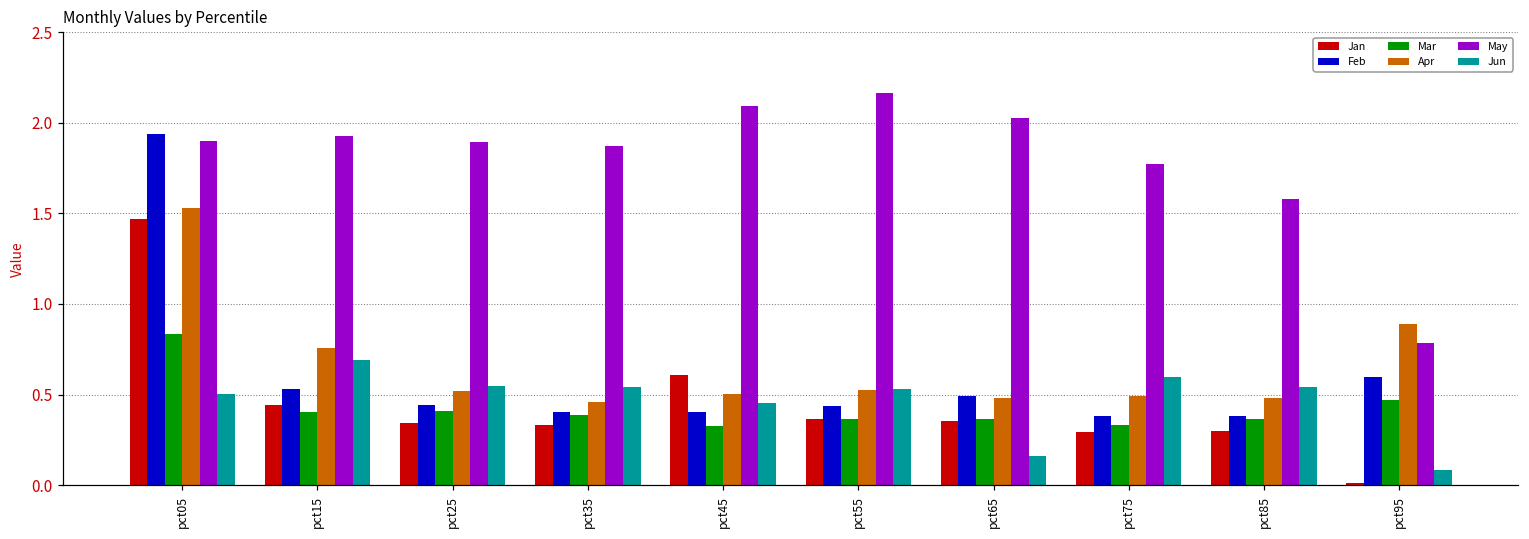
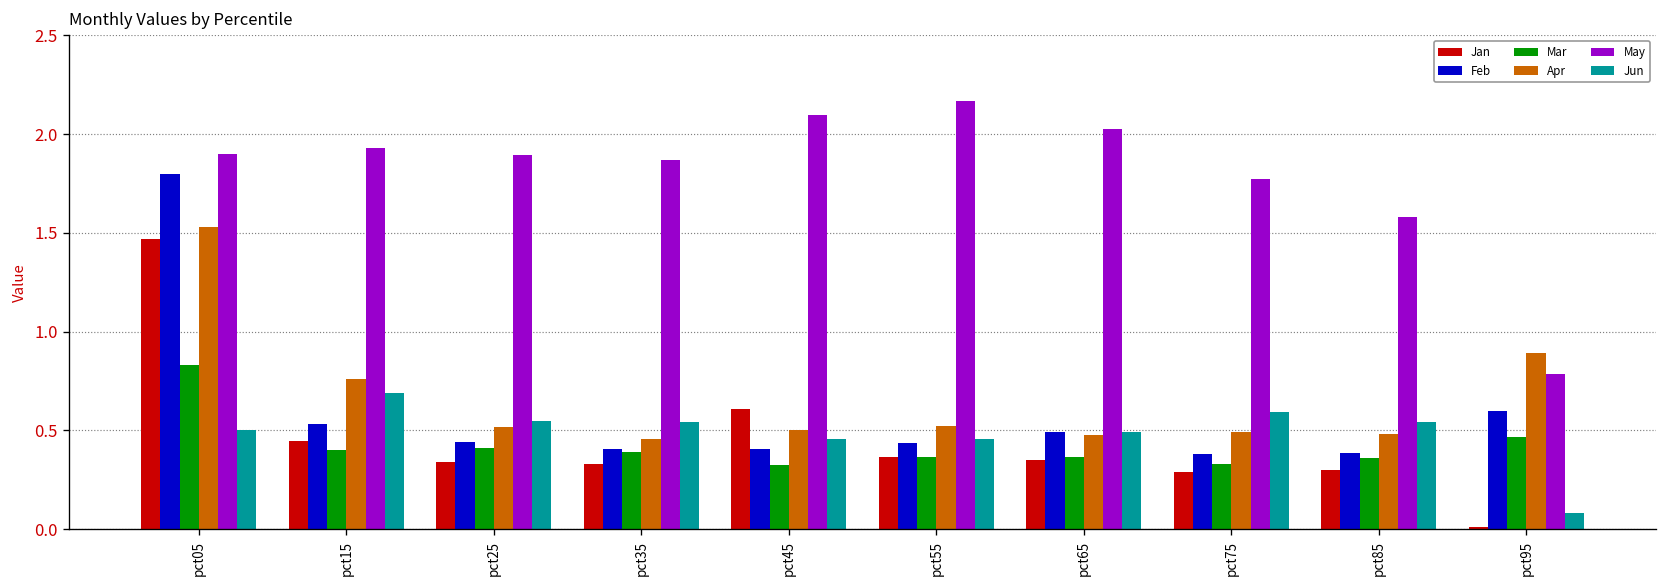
Feb, pct05: 1.94 -> 1.80
Jun, pct55: 0.53 -> 0.45
Jun, pct65: 0.16 -> 0.49
